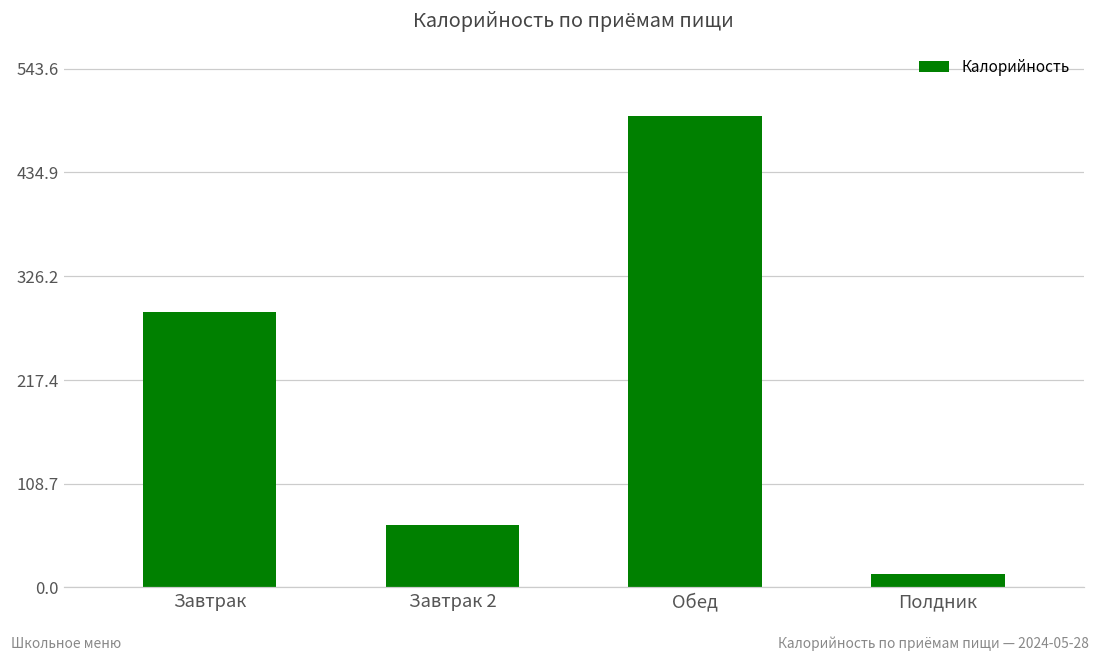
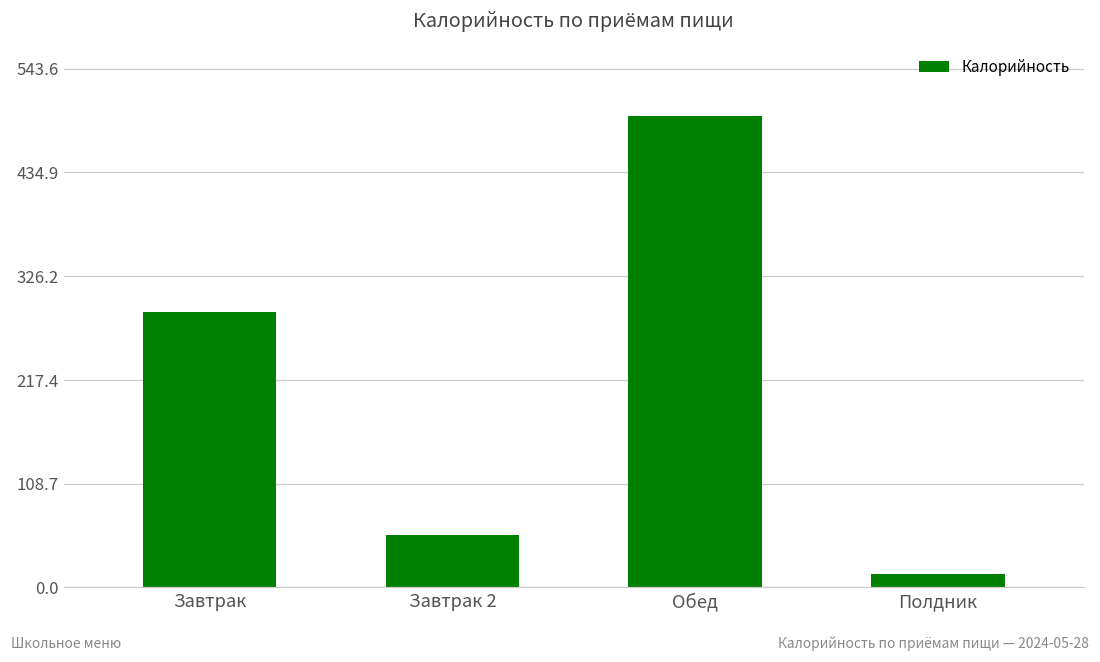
Завтрак 2: 70 -> 50
